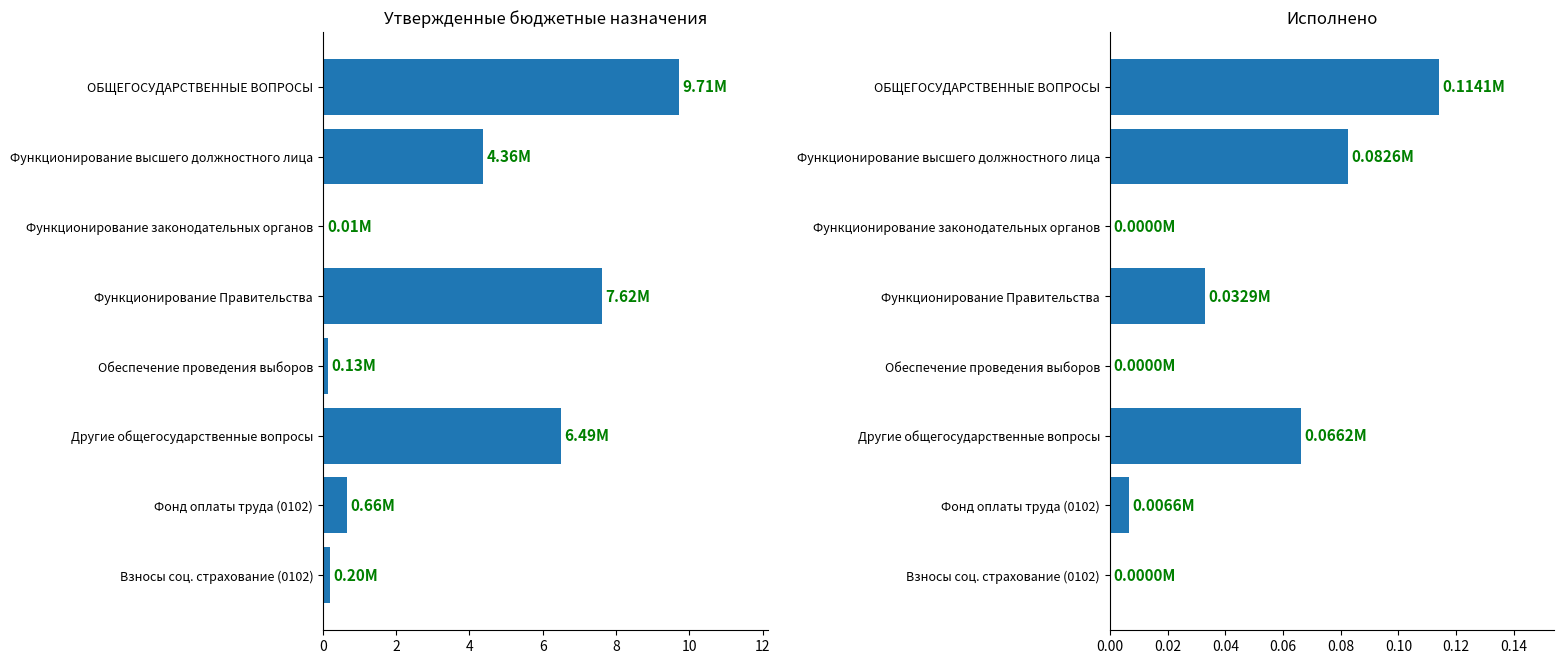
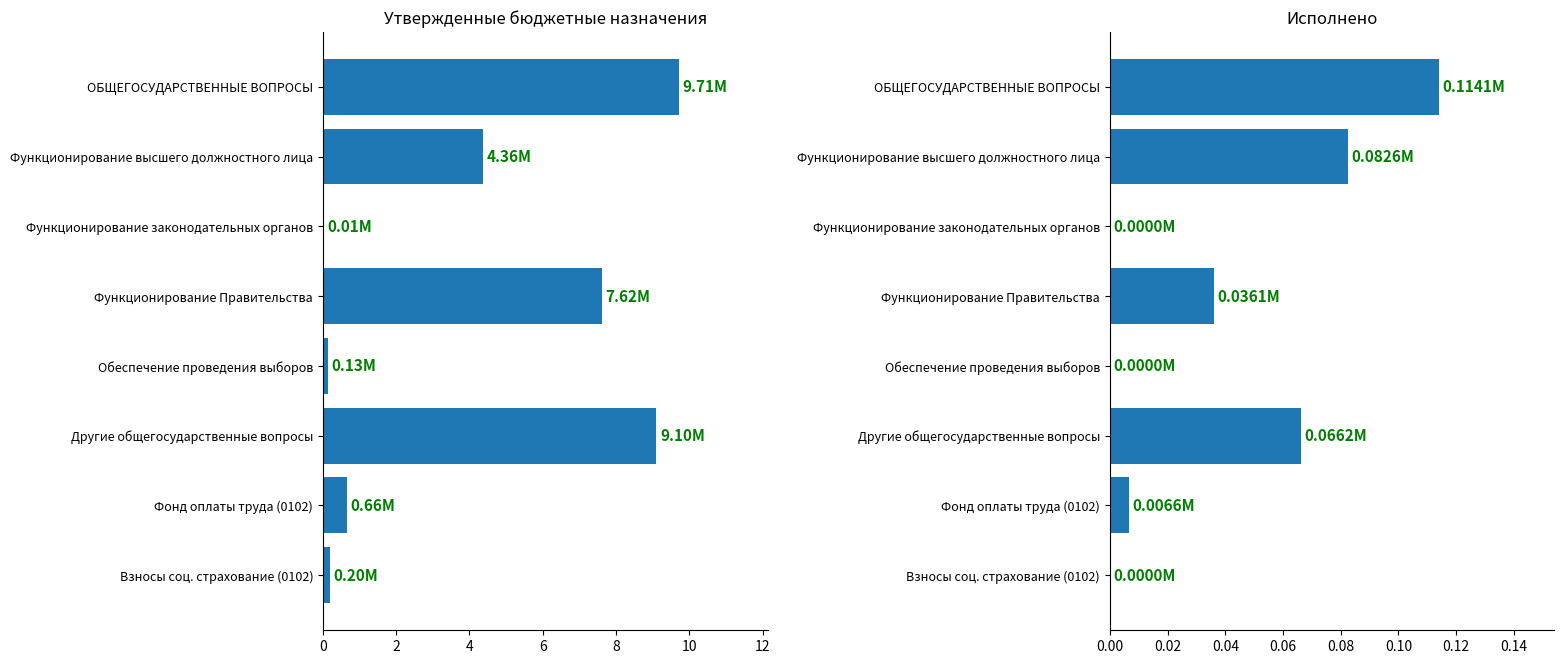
Утвержденные бюджетные назначения, Другие общегосударственные вопросы: 6.49M -> 9.10M
Исполнено, Функционирование Правительства: 0.0329M -> 0.0361M
